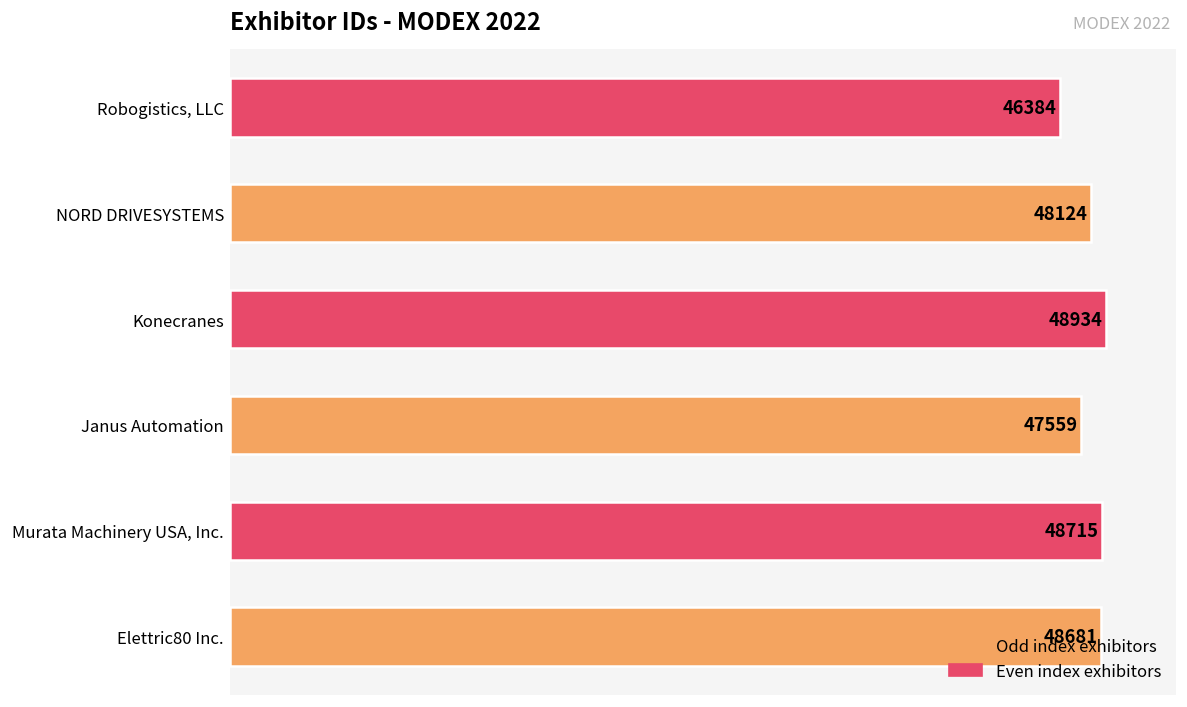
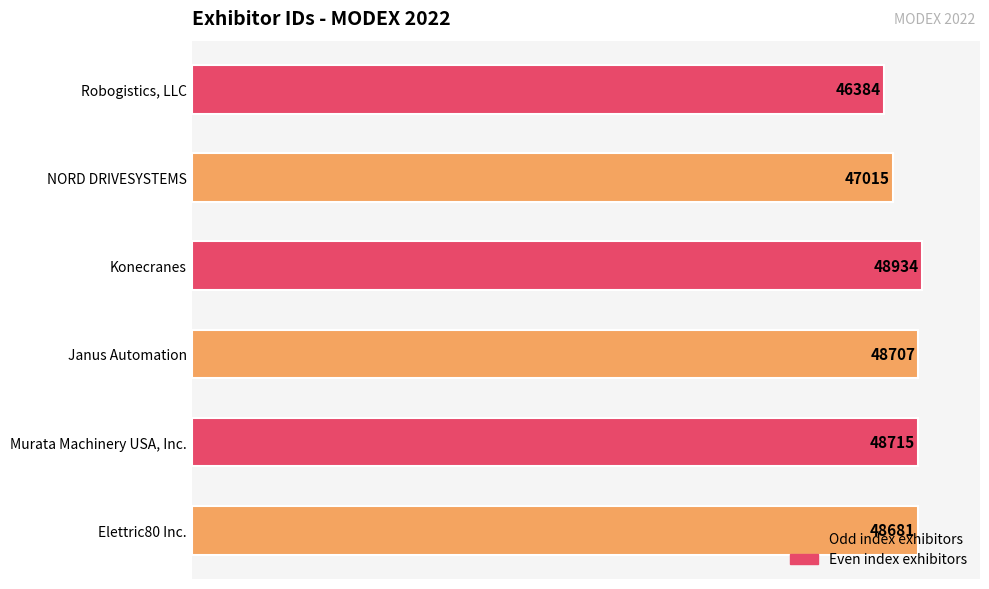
NORD DRIVESYSTEMS: 48124 -> 47015
Janus Automation: 47559 -> 48707
